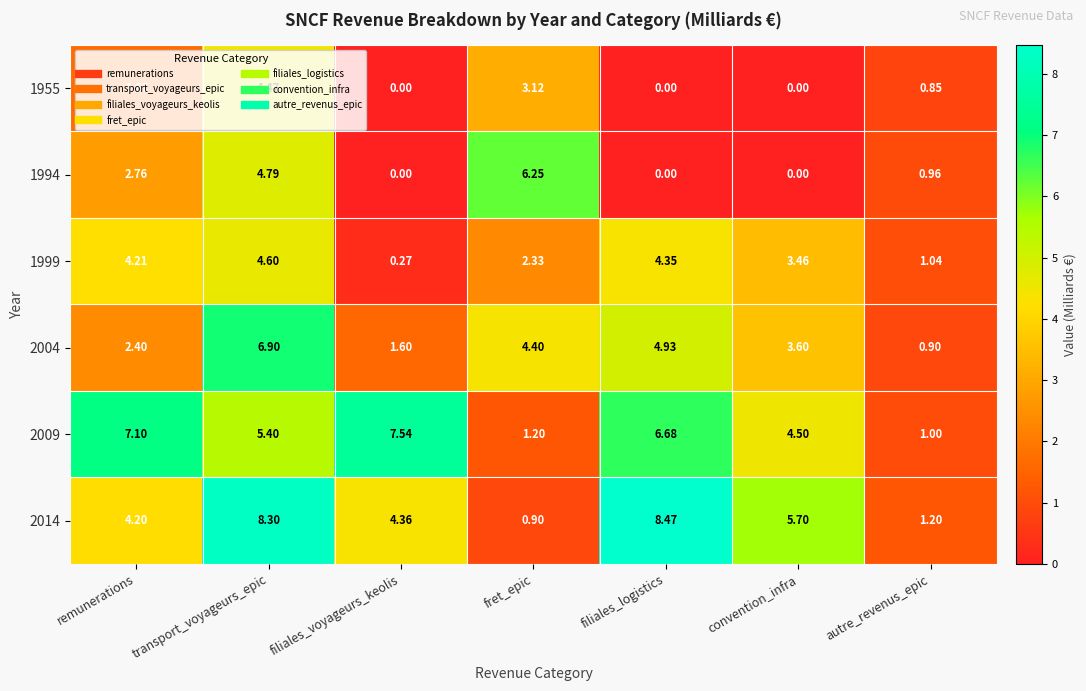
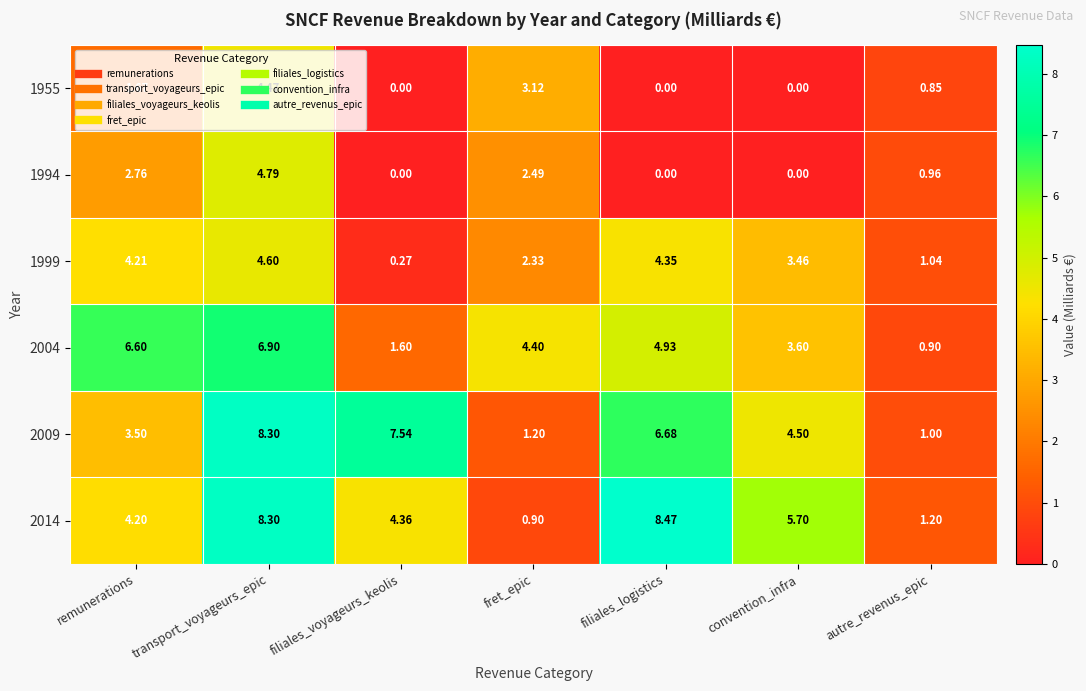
1994, fret_epic: 6.25 -> 2.49
2004, remunerations: 2.40 -> 6.60
2009, remunerations: 7.10 -> 3.50
2009, transport_voyageurs_epic: 5.40 -> 8.30
